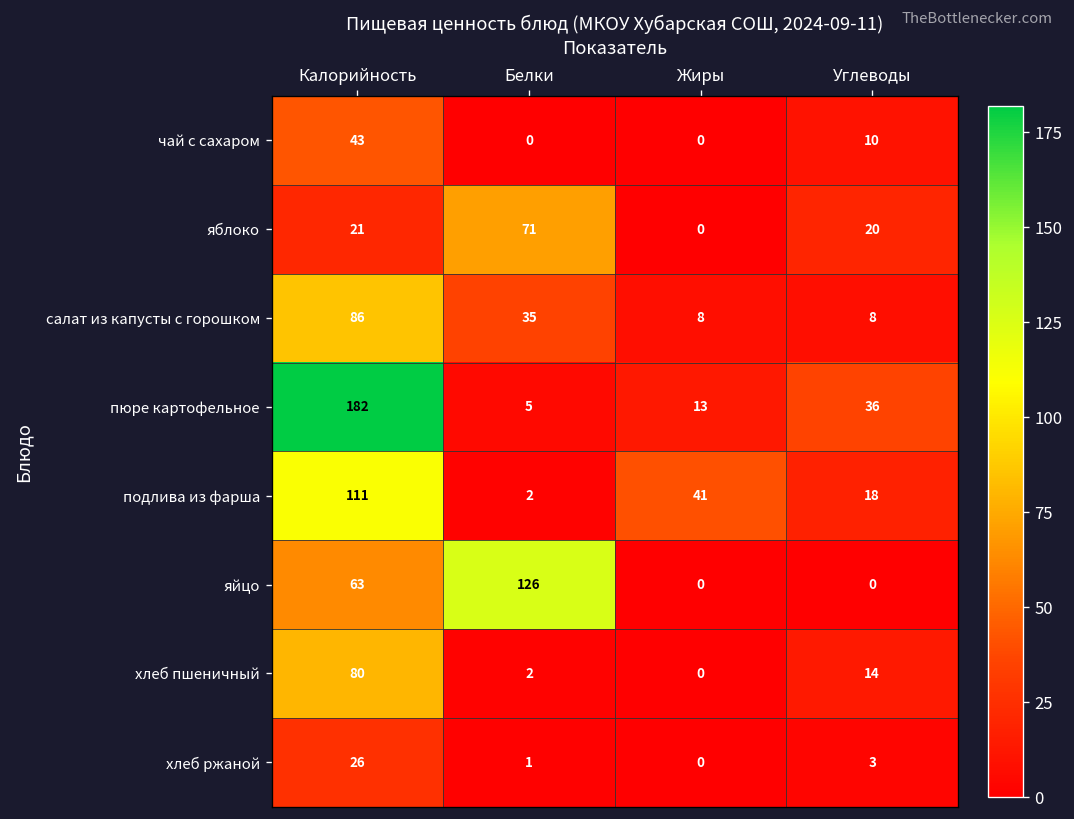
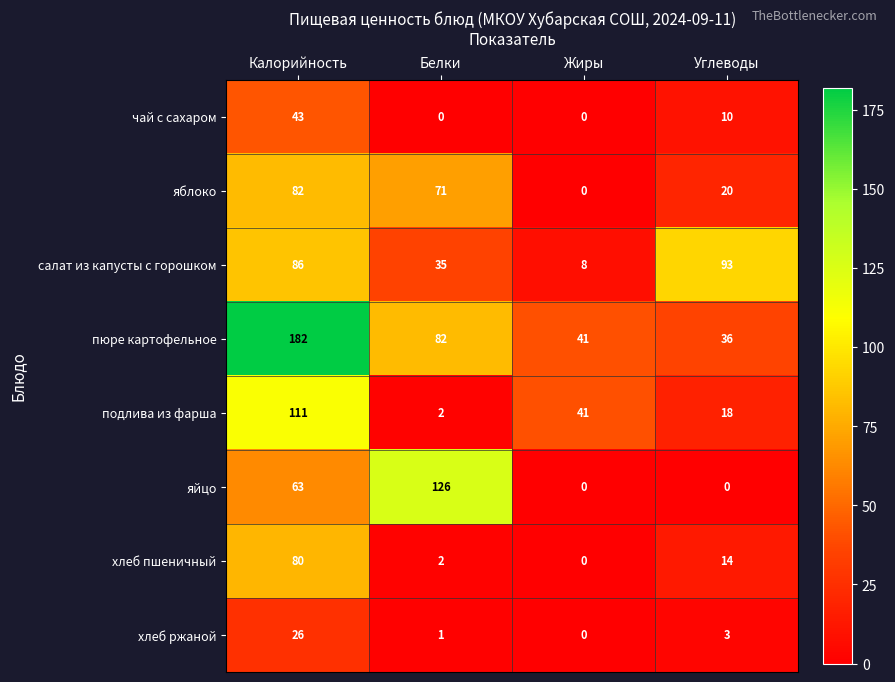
яблоко, Калорийность: 21 -> 82
салат из капусты с горошком, Углеводы: 8 -> 93
пюре картофельное, Белки: 5 -> 82
пюре картофельное, Жиры: 13 -> 41
